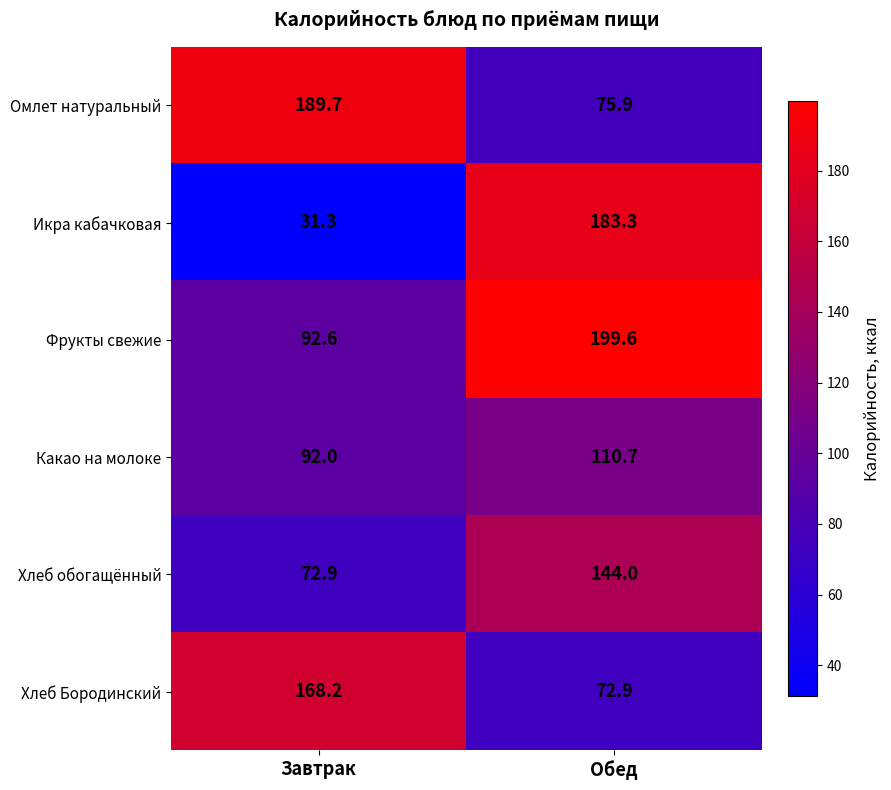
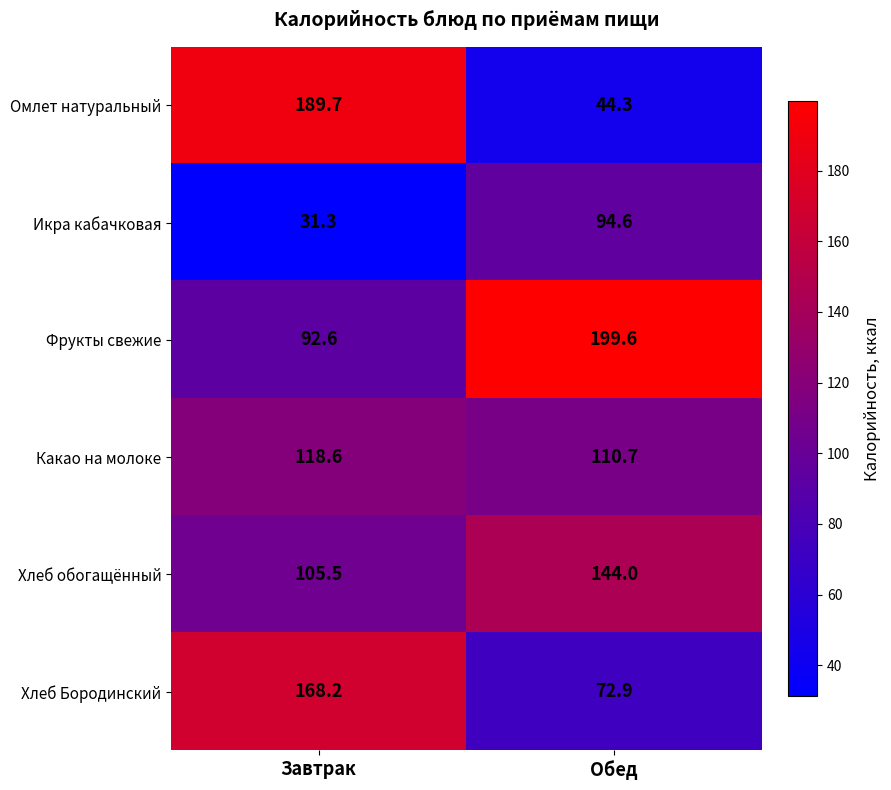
Омлет натуральный, Обед: 75.9 -> 44.3
Икра кабачковая, Обед: 183.3 -> 94.6
Какао на молоке, Завтрак: 92.0 -> 118.6
Хлеб обогащённый, Завтрак: 72.9 -> 105.5
